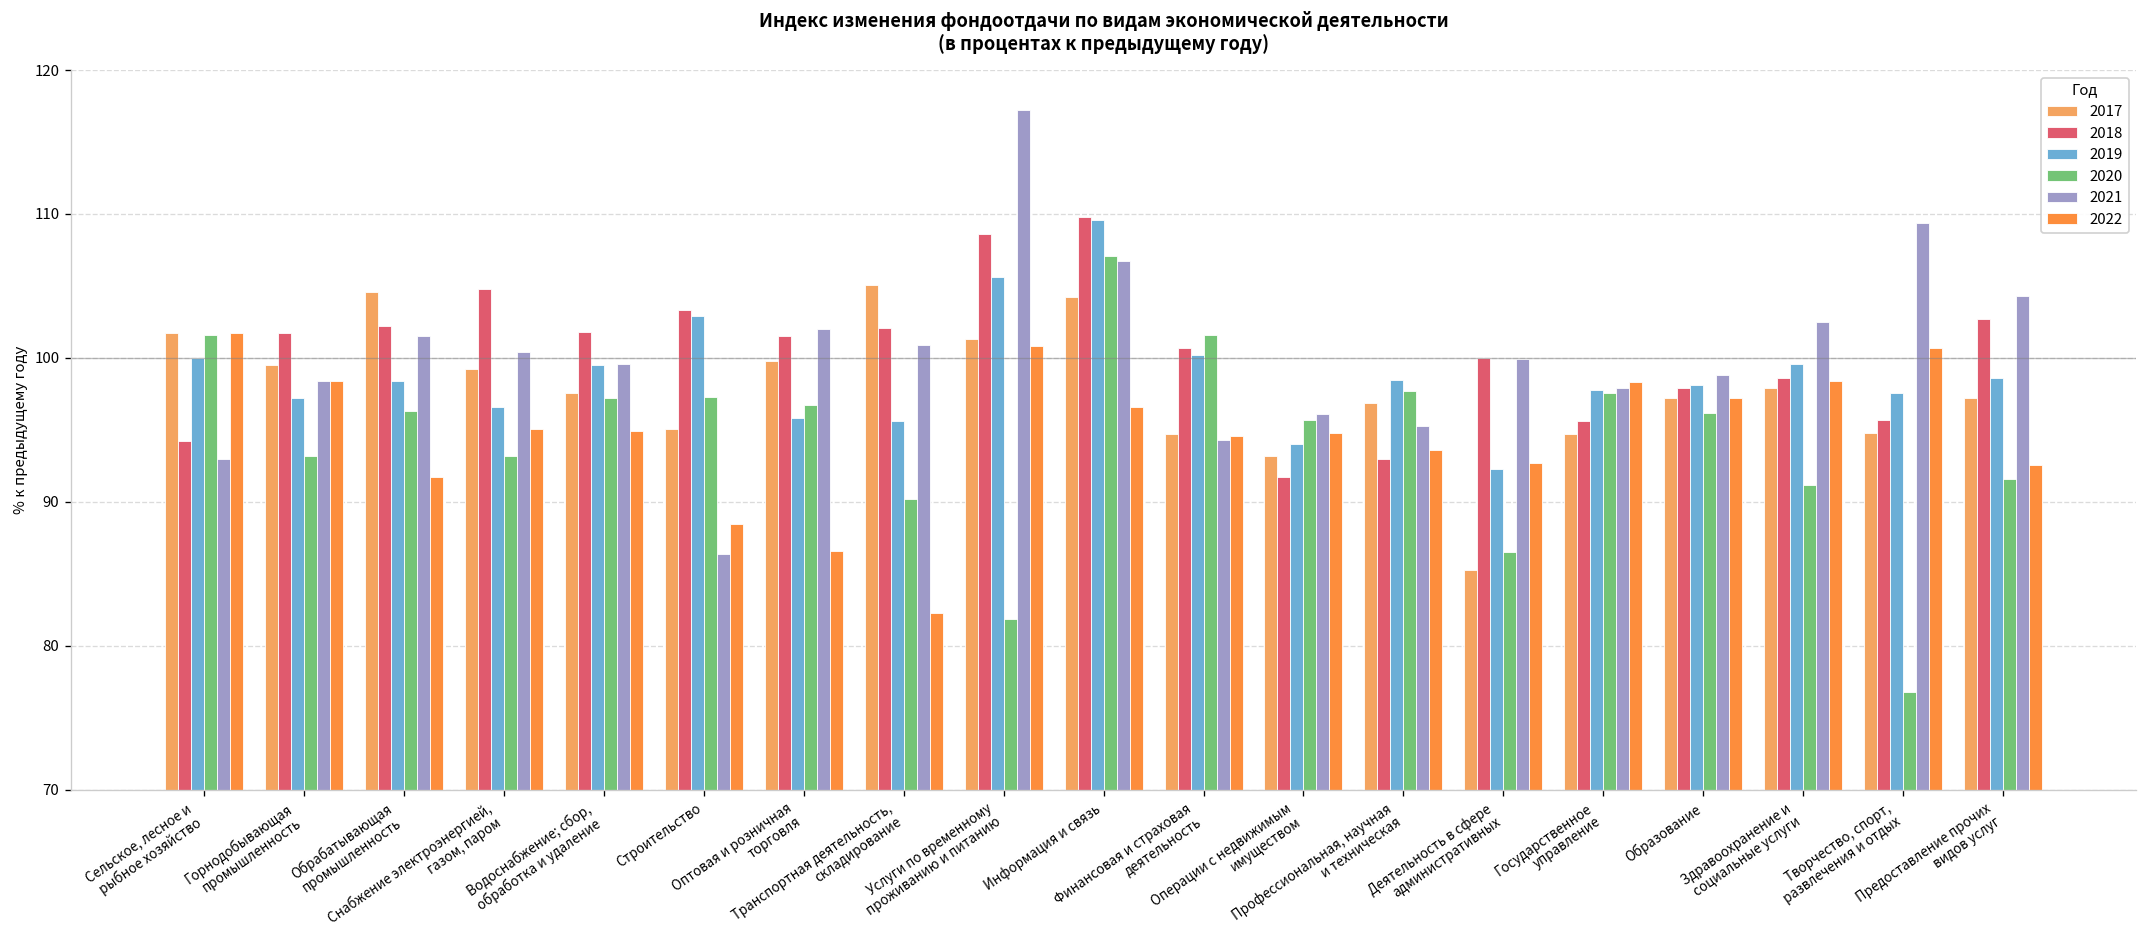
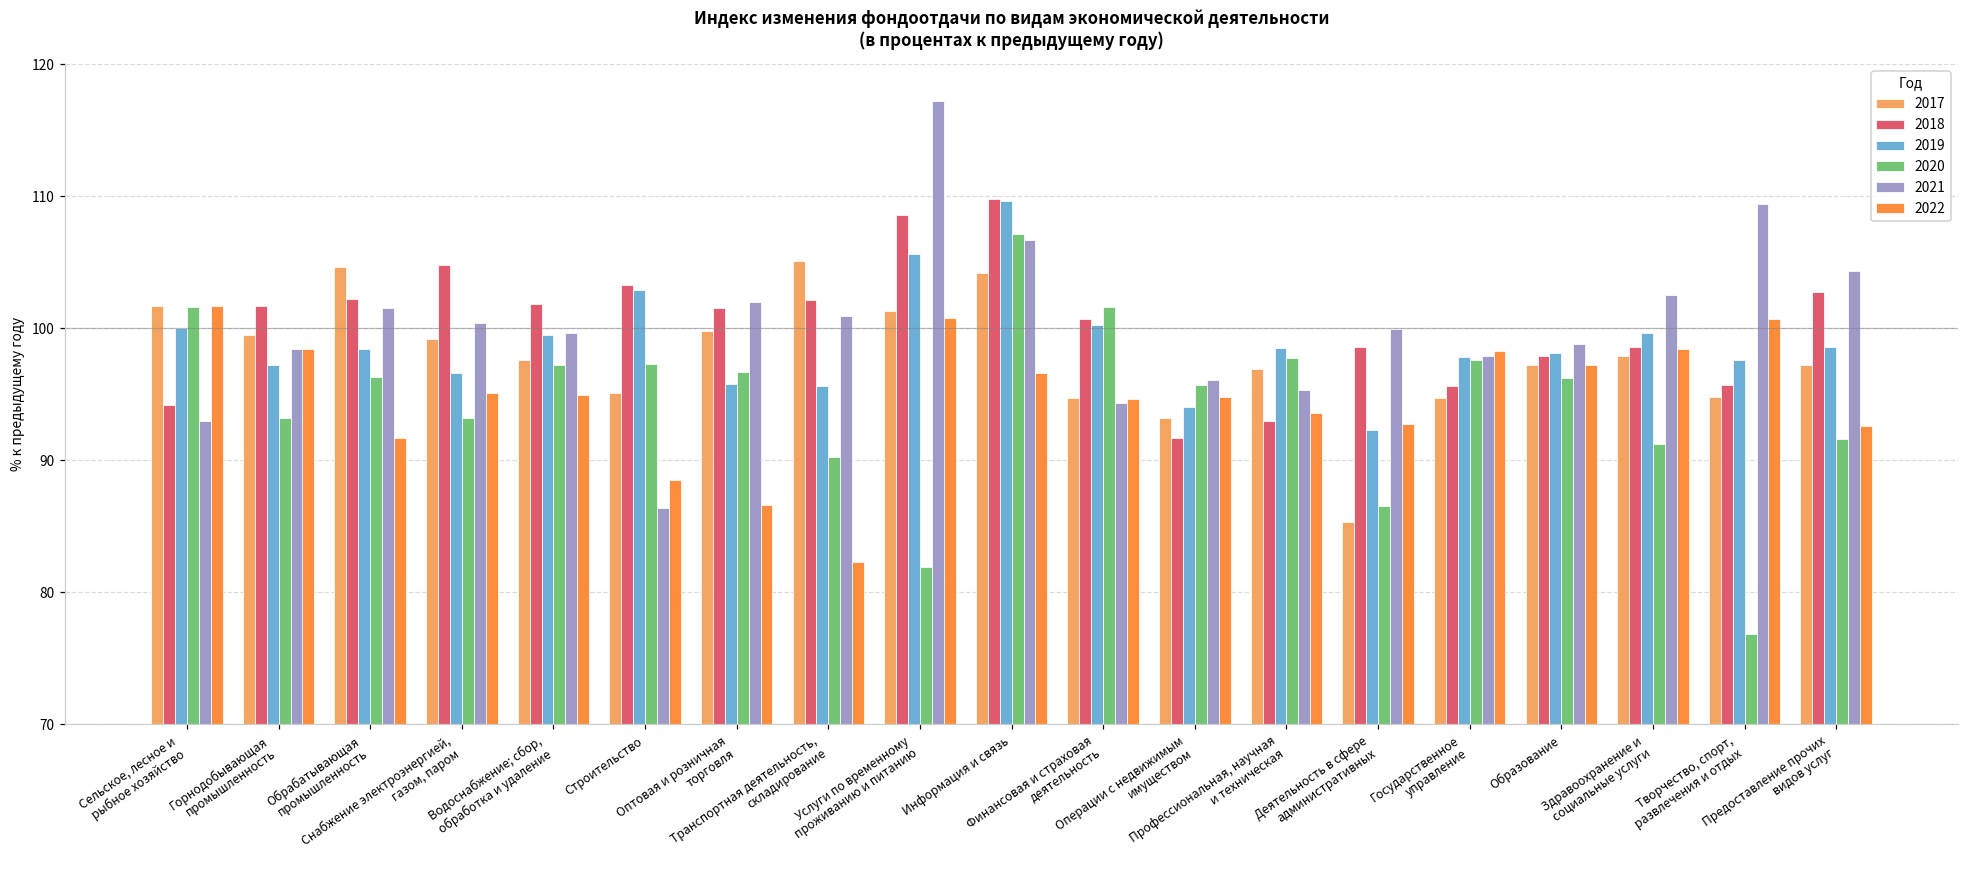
2018, Деятельность в сфере административных: 100.0 -> 98.6
